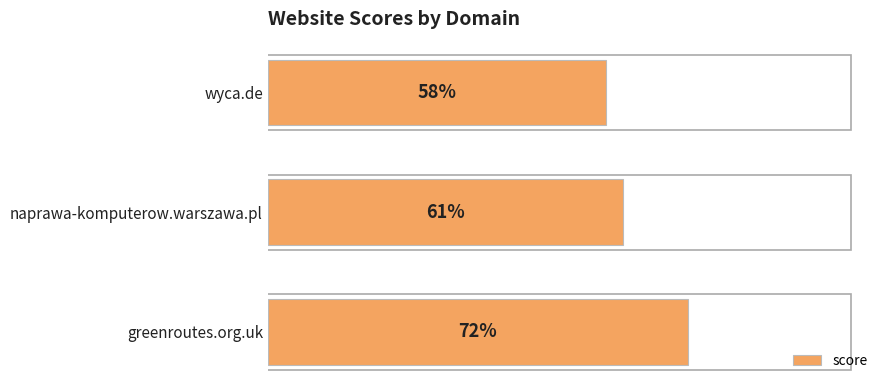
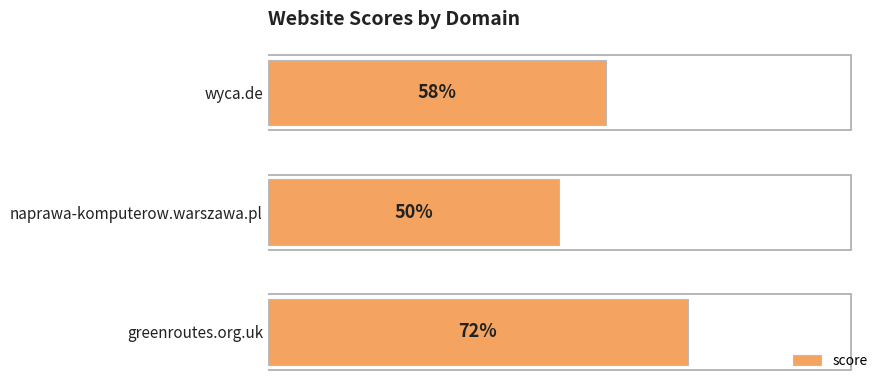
naprawa-komputerow.warszawa.pl: 61% -> 50%
